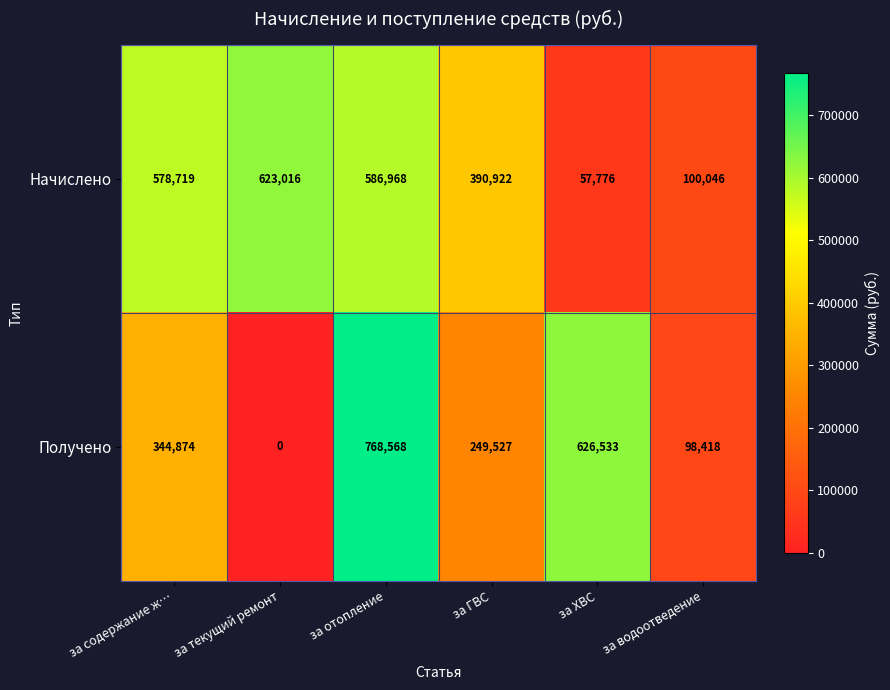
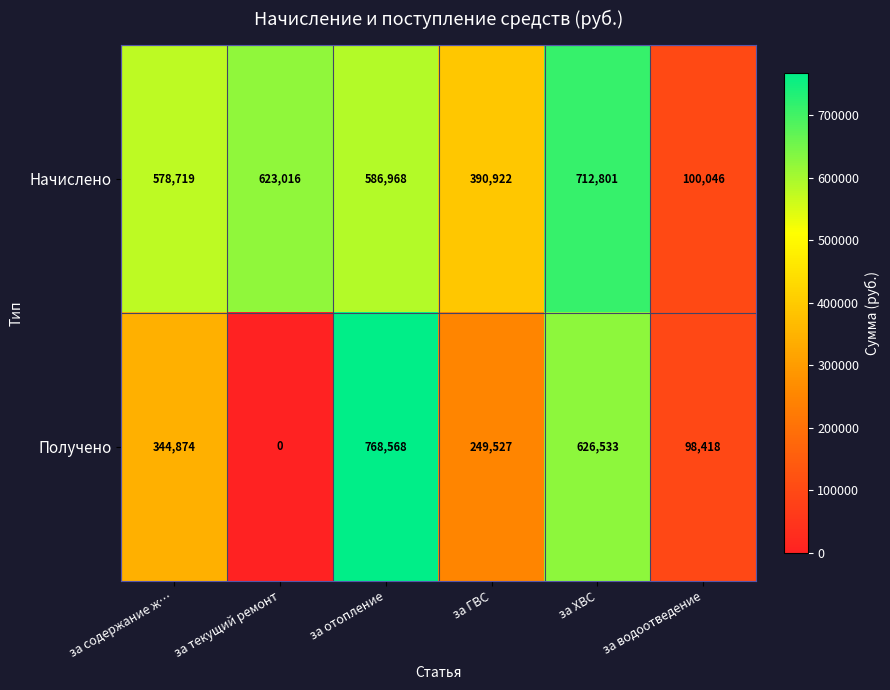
Начислено, за ХВС: 57,776 -> 712,801
